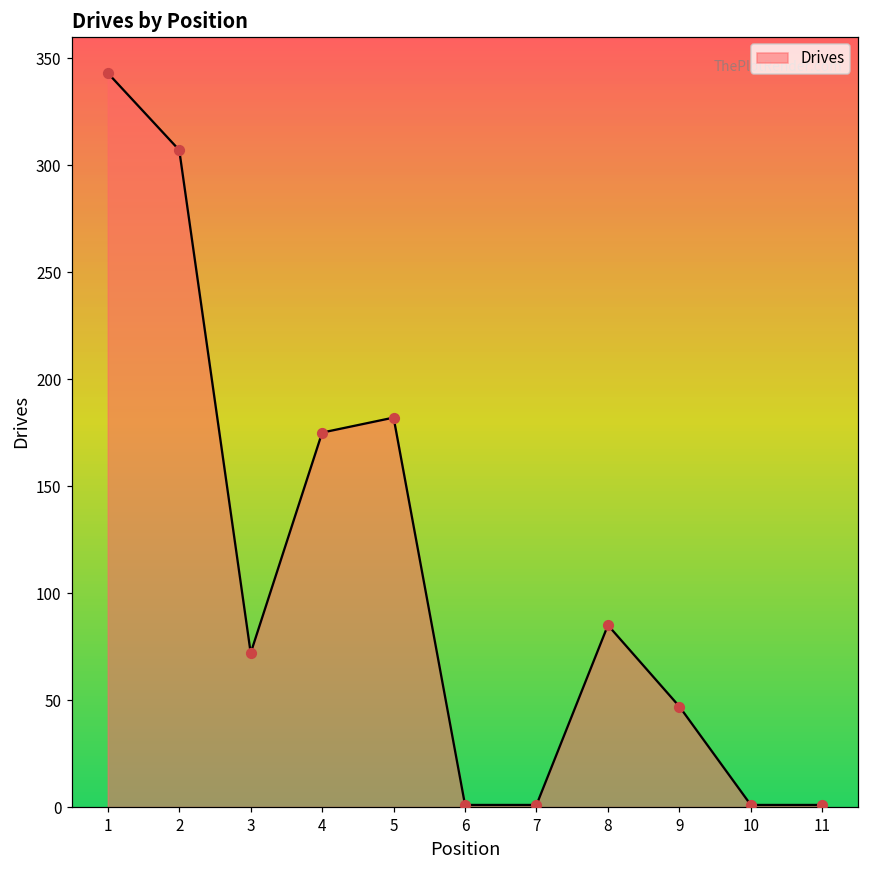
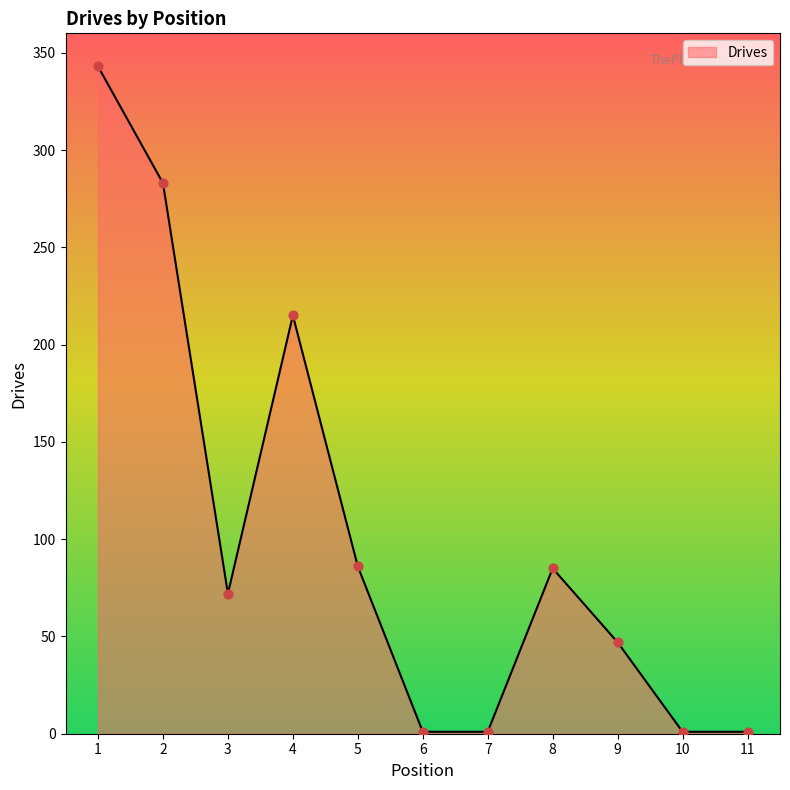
2: 307 -> 283
4: 175 -> 215
5: 182 -> 86
